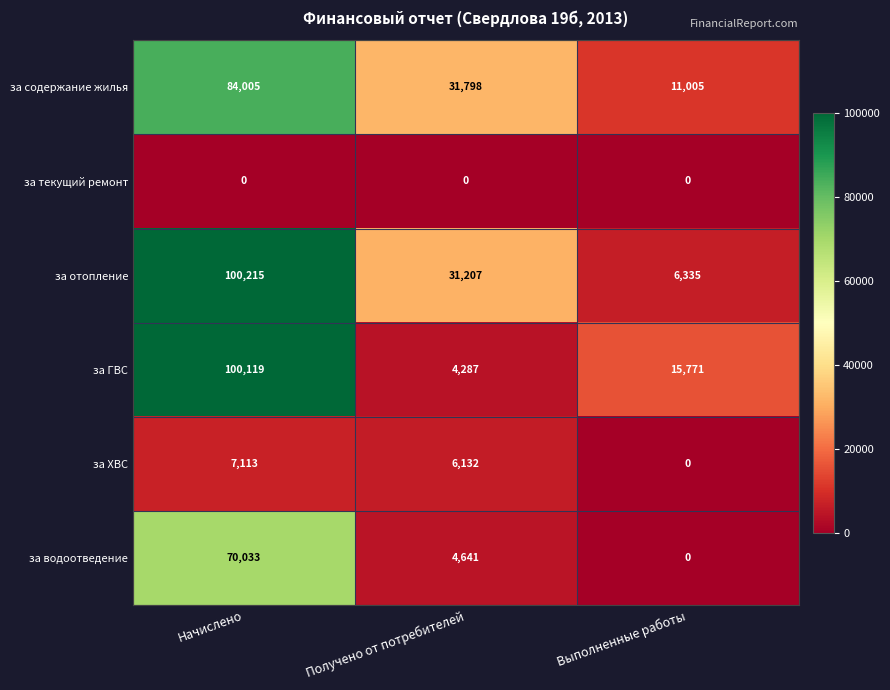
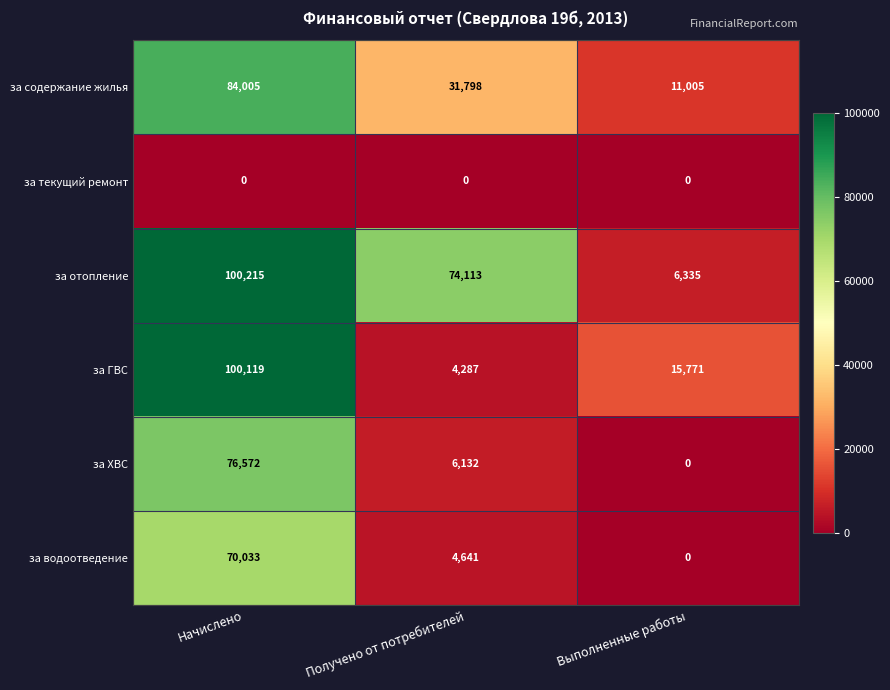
за отопление, Получено от потребителей: 31,207 -> 74,113
за ХВС, Начислено: 7,113 -> 76,572
